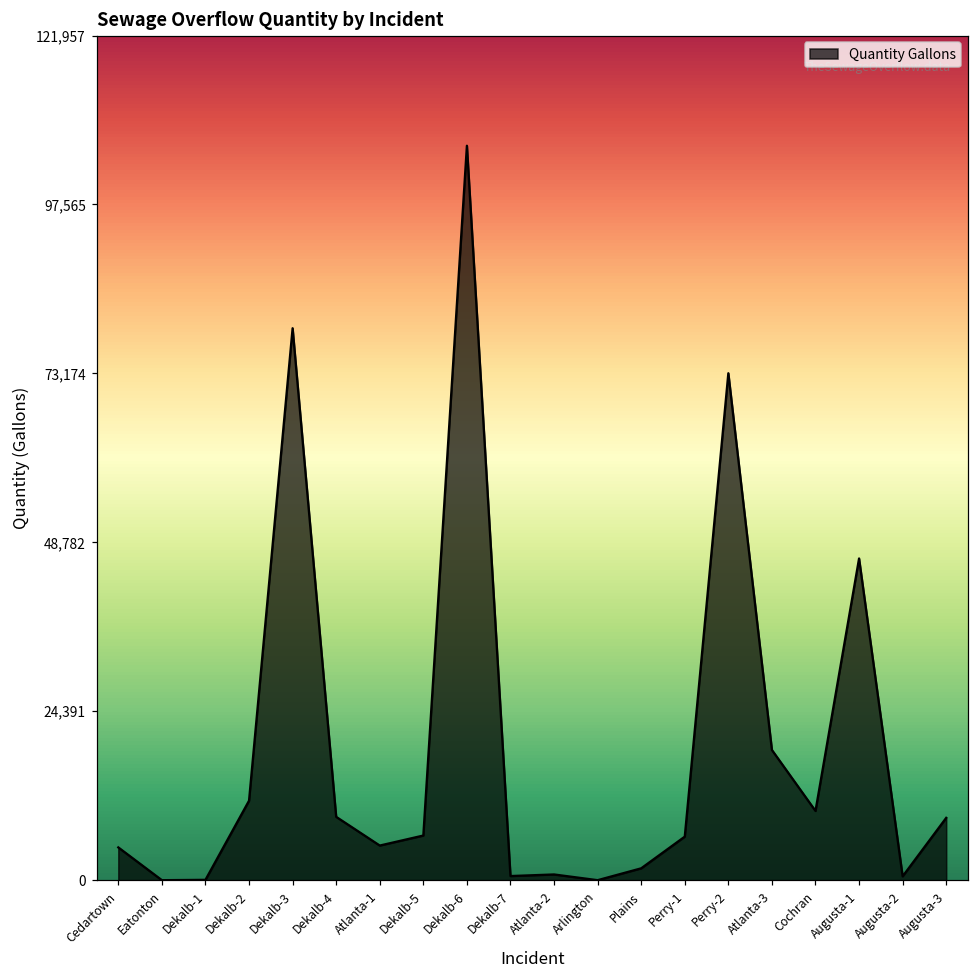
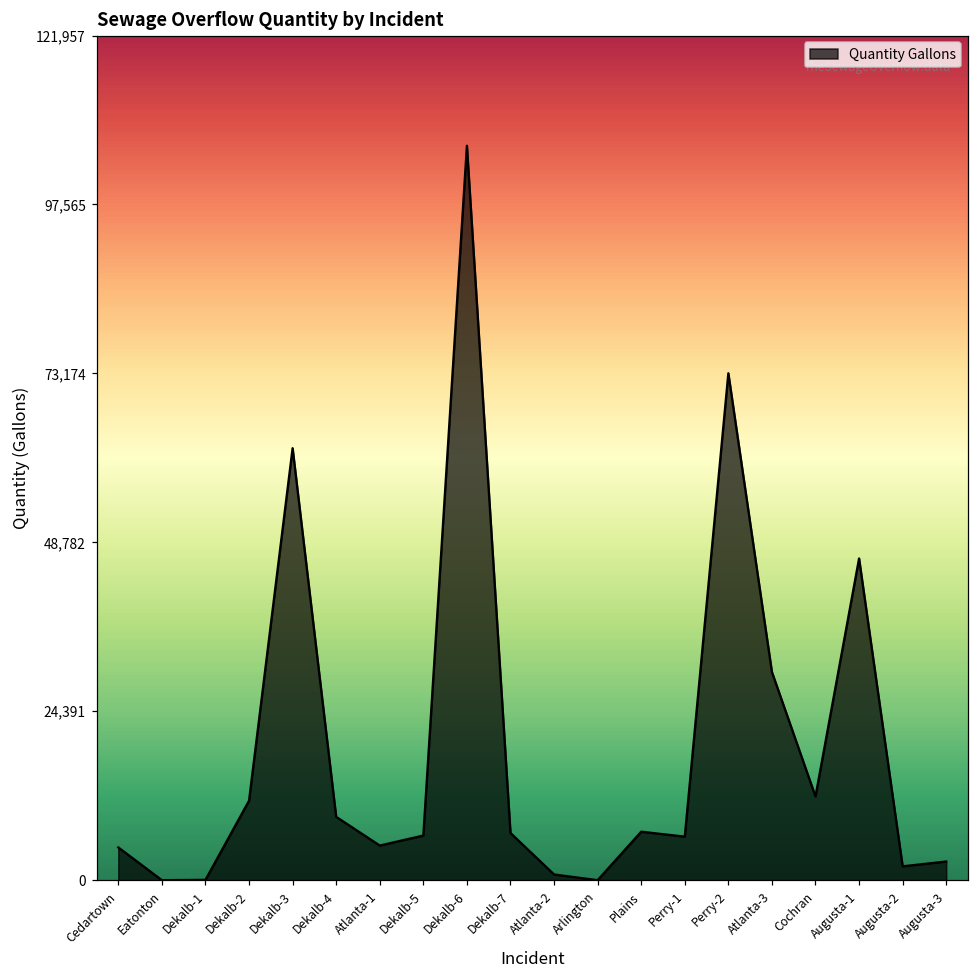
Dekalb-3: 80,000 -> 62,000
Dekalb-7: 1,000 -> 7,000
Plains: 2,000 -> 7,000
Atlanta-3: 19,000 -> 30,000
Cochran: 10,000 -> 12,000
Augusta-2: 1,000 -> 2,000
Augusta-3: 9,000 -> 3,000
